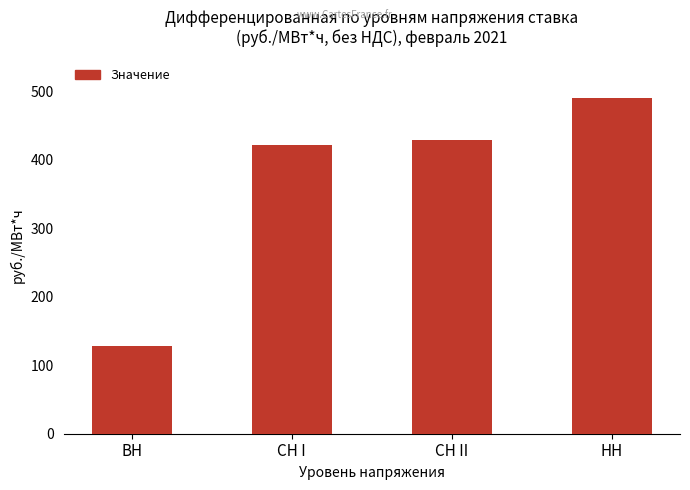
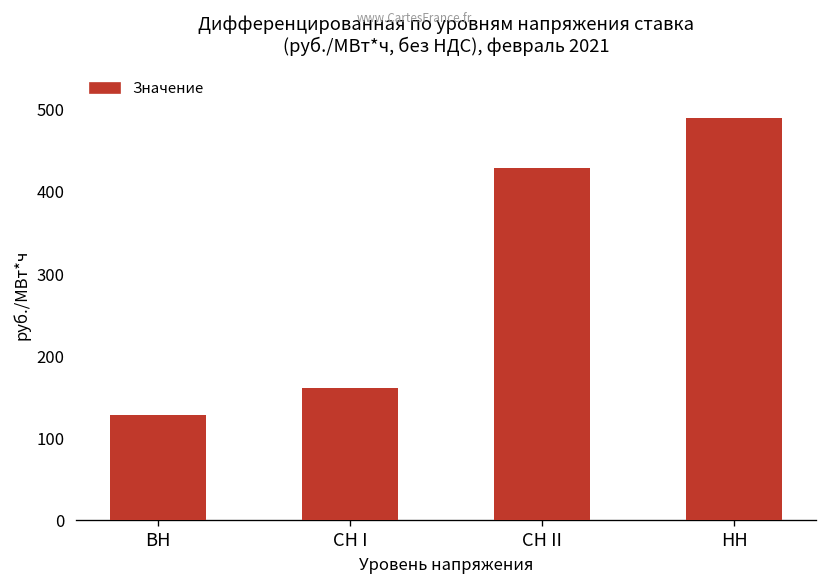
СН I: 420 -> 160
